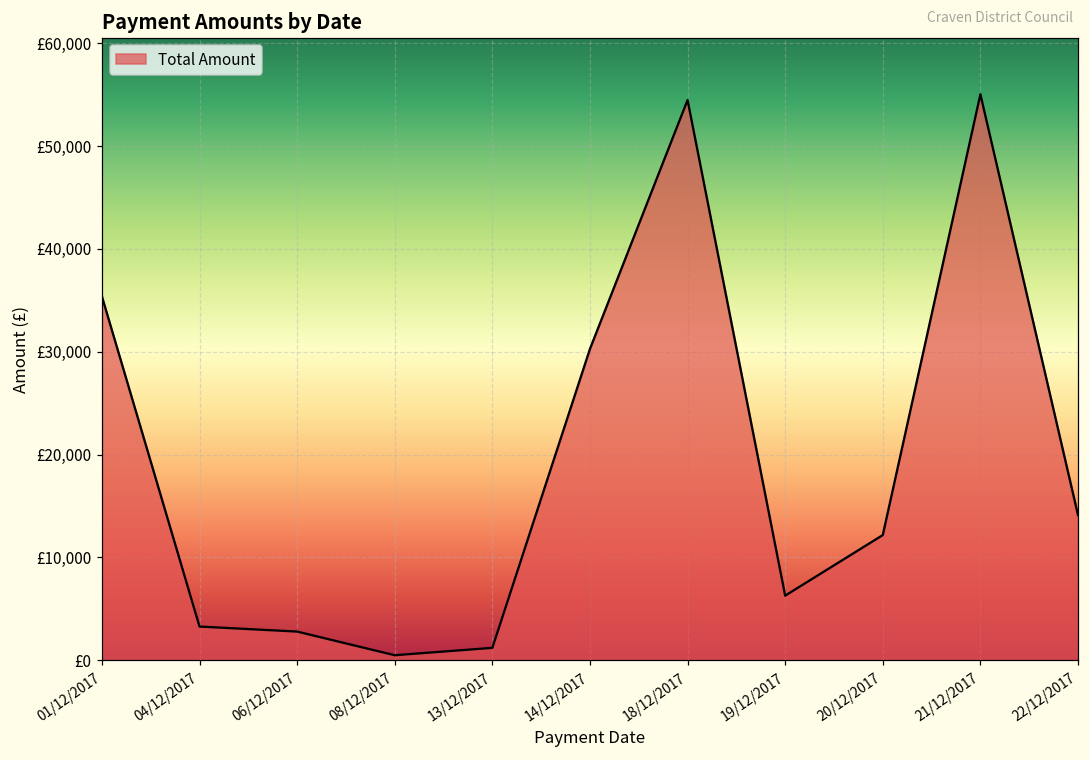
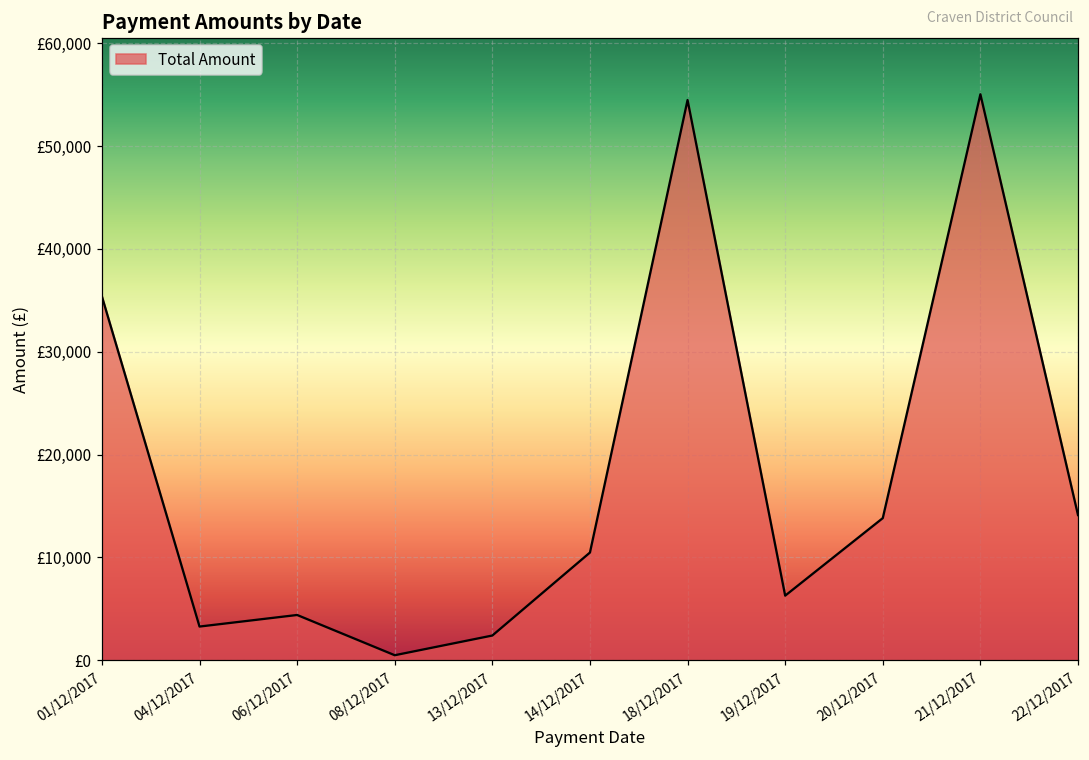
06/12/2017: £3,000 -> £4,000
13/12/2017: £1,000 -> £2,000
14/12/2017: £30,000 -> £10,000
20/12/2017: £12,000 -> £14,000
